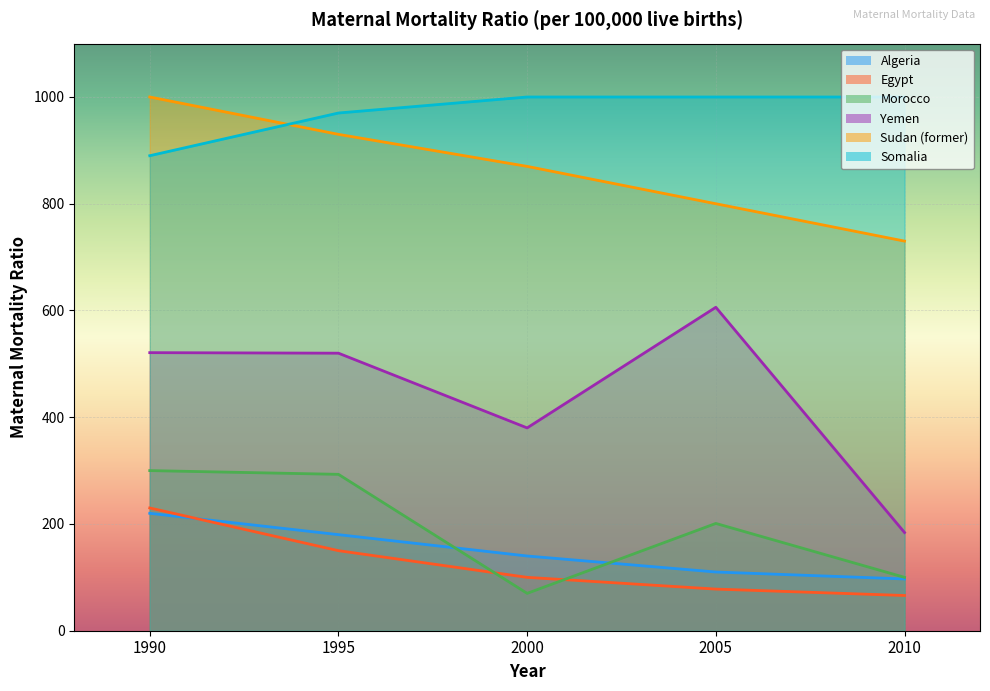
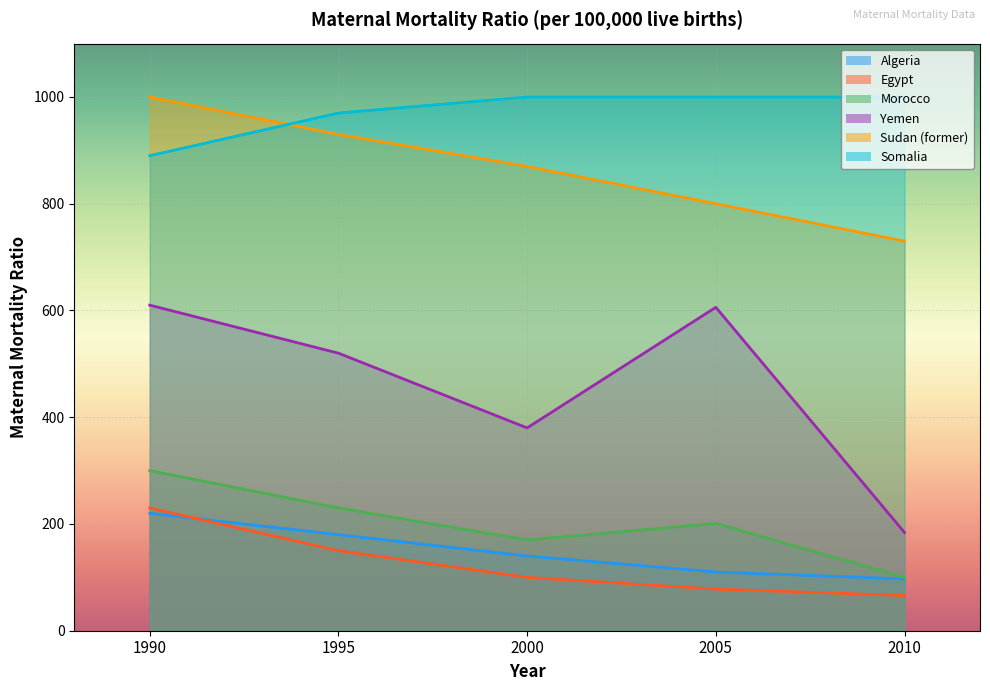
Yemen, 1990: 520 -> 610
Morocco, 1995: 290 -> 230
Morocco, 2000: 70 -> 170
